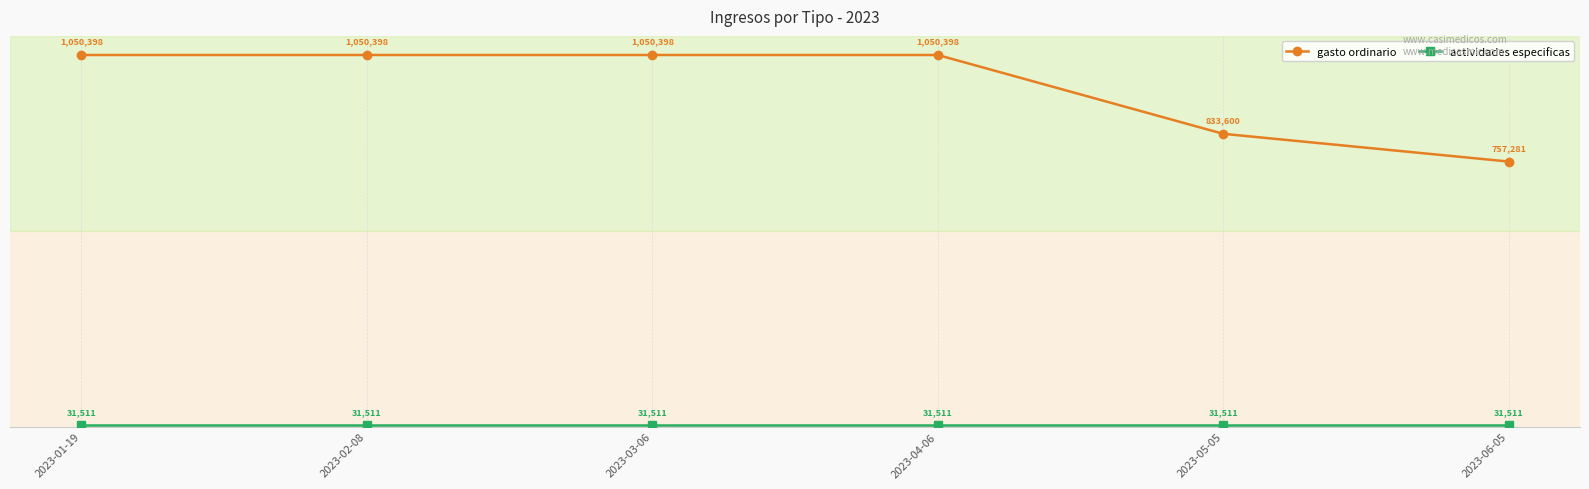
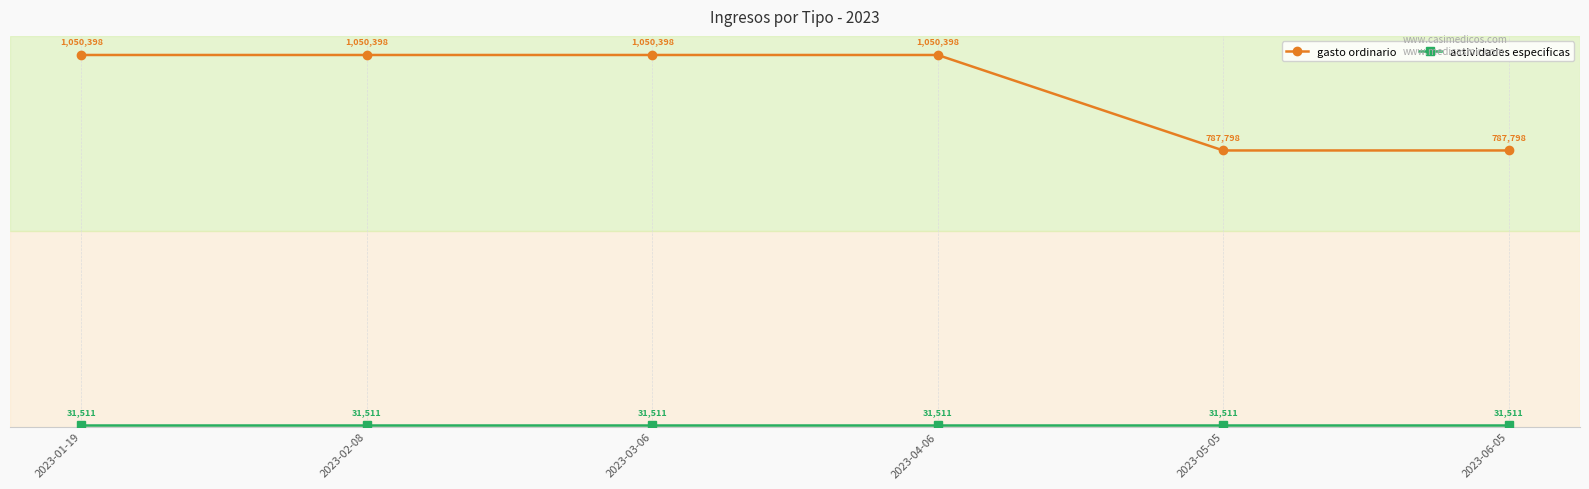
gasto ordinario, 2023-05-05: 833,600 -> 787,798
gasto ordinario, 2023-06-05: 757,281 -> 787,798
